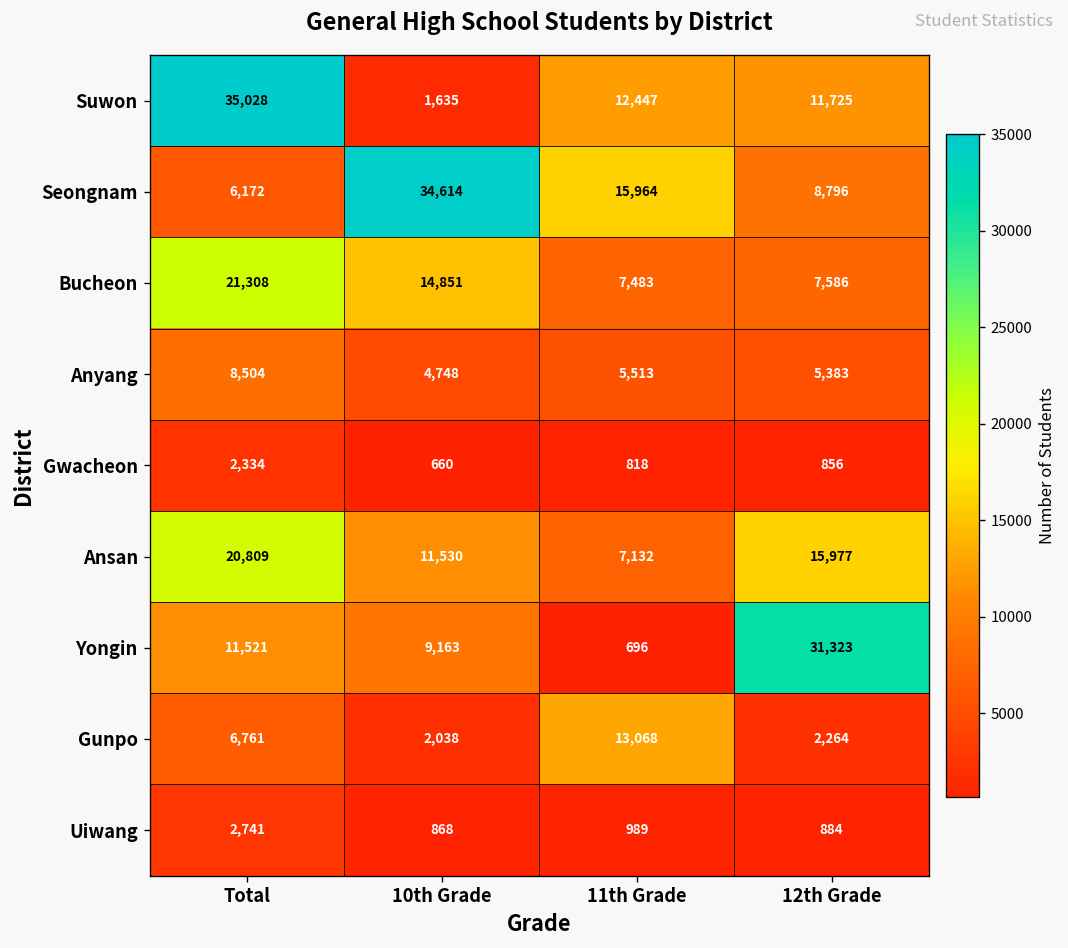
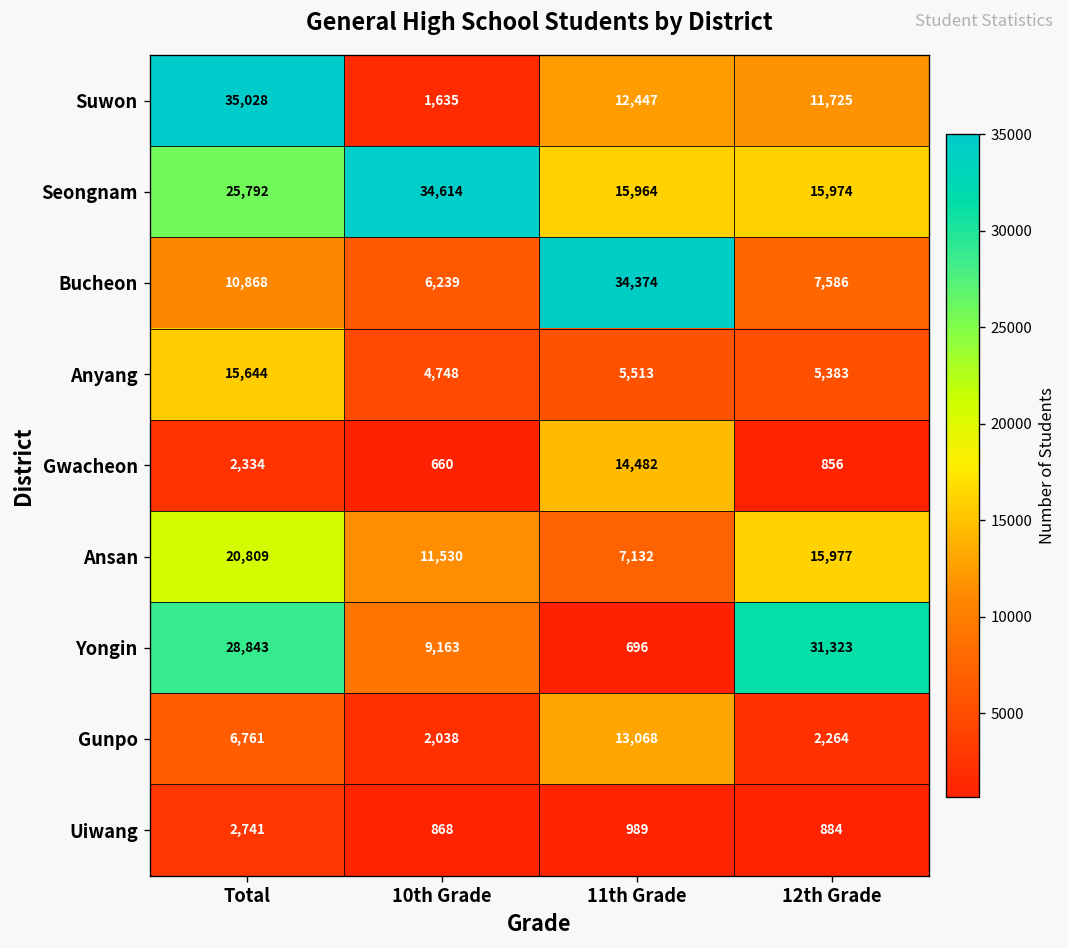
Seongnam, Total: 6,172 -> 25,792
Seongnam, 12th Grade: 8,796 -> 15,974
Bucheon, Total: 21,308 -> 10,868
Bucheon, 10th Grade: 14,851 -> 6,239
Bucheon, 11th Grade: 7,483 -> 34,374
Anyang, Total: 8,504 -> 15,644
Gwacheon, 11th Grade: 818 -> 14,482
Yongin, Total: 11,521 -> 28,843
